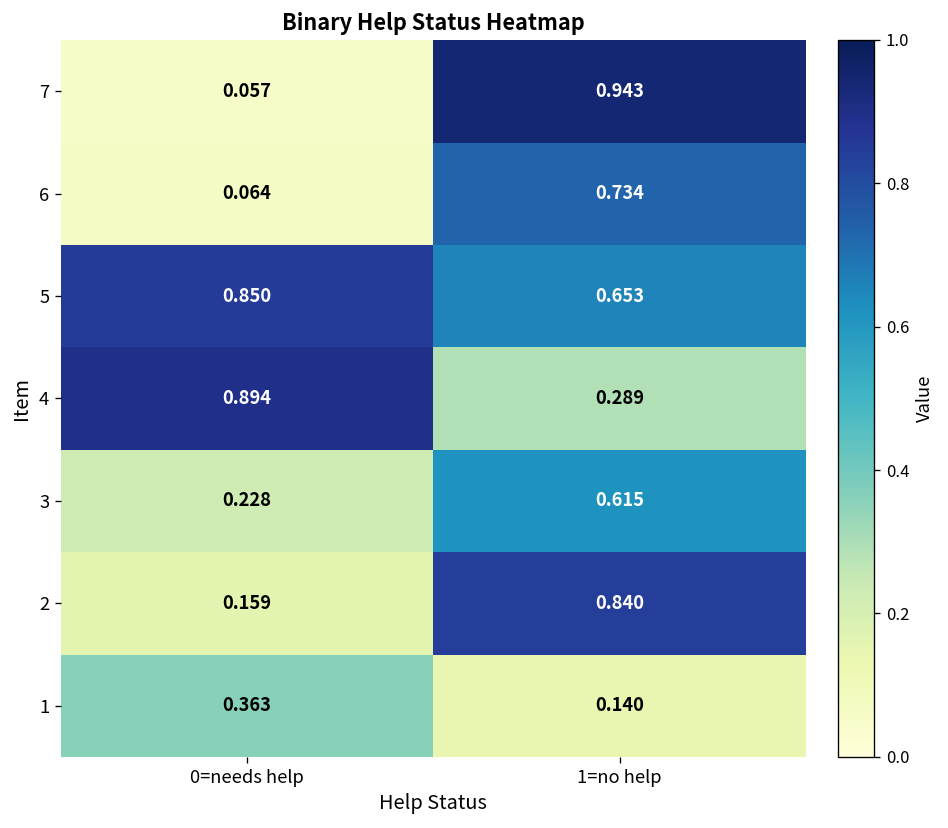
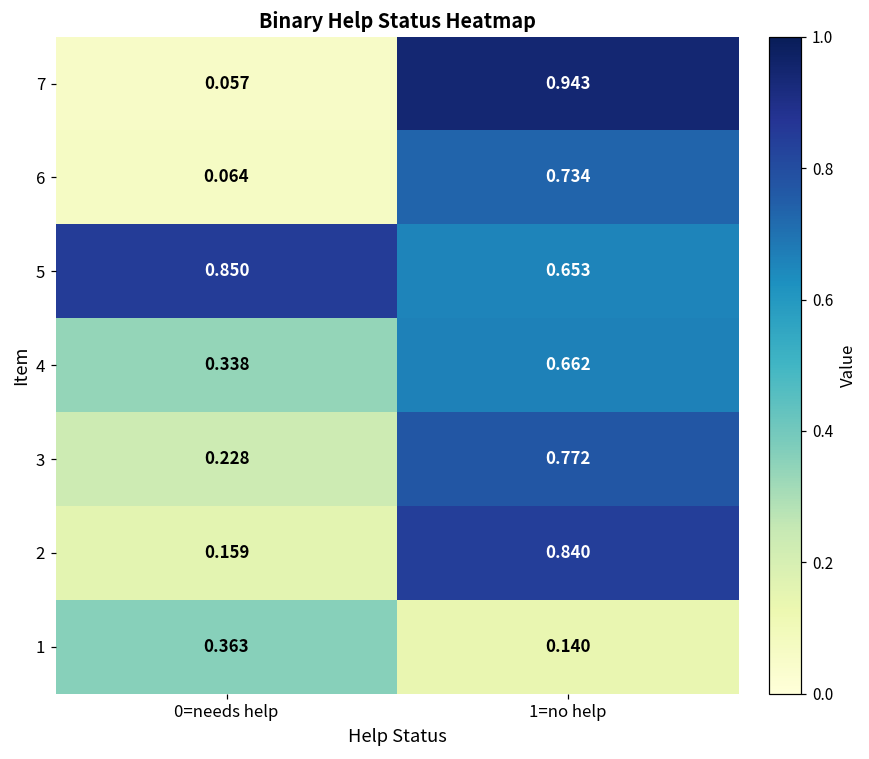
4, 0=needs help: 0.894 -> 0.338
4, 1=no help: 0.289 -> 0.662
3, 1=no help: 0.615 -> 0.772
